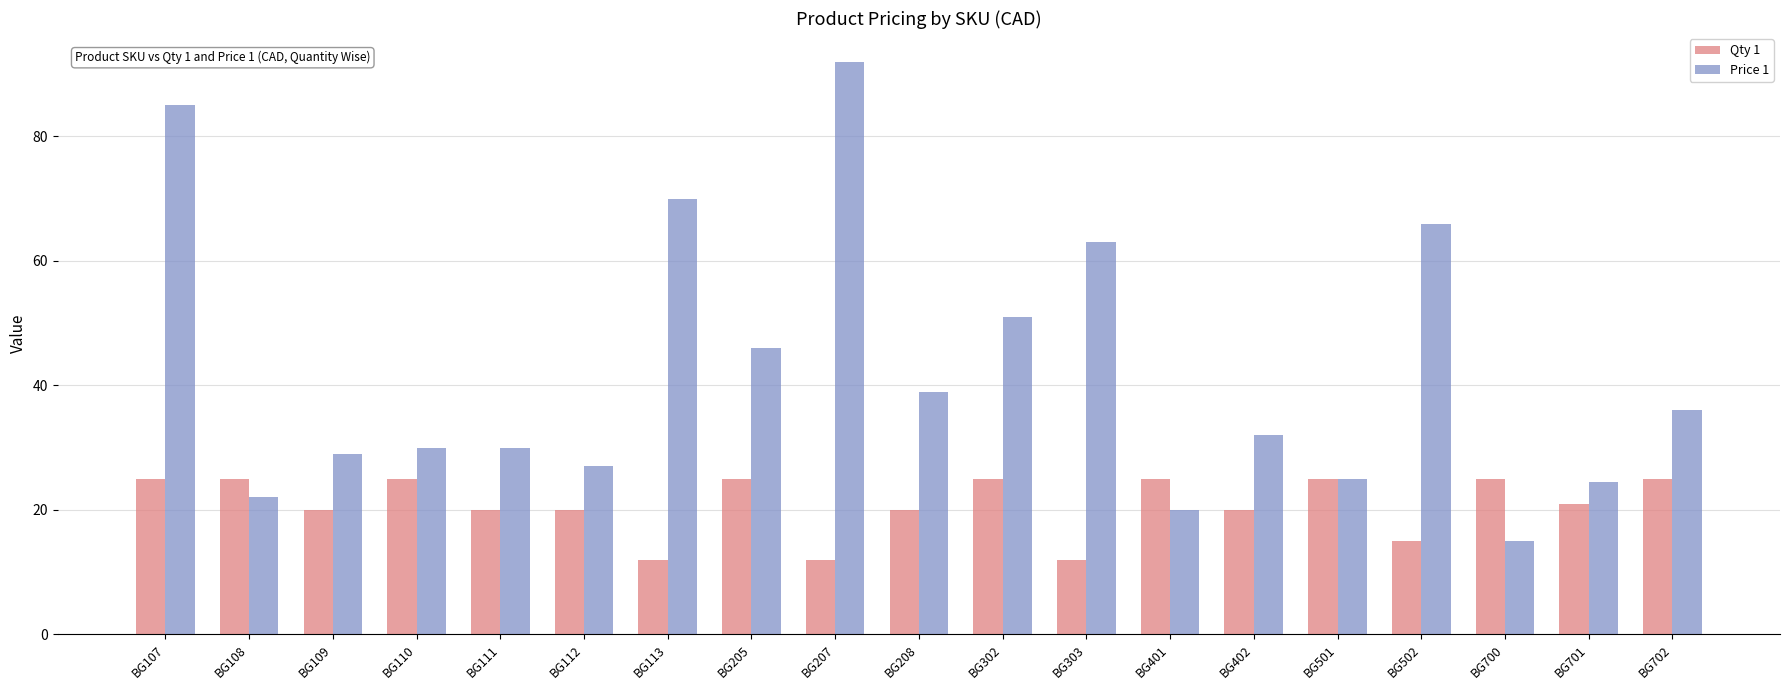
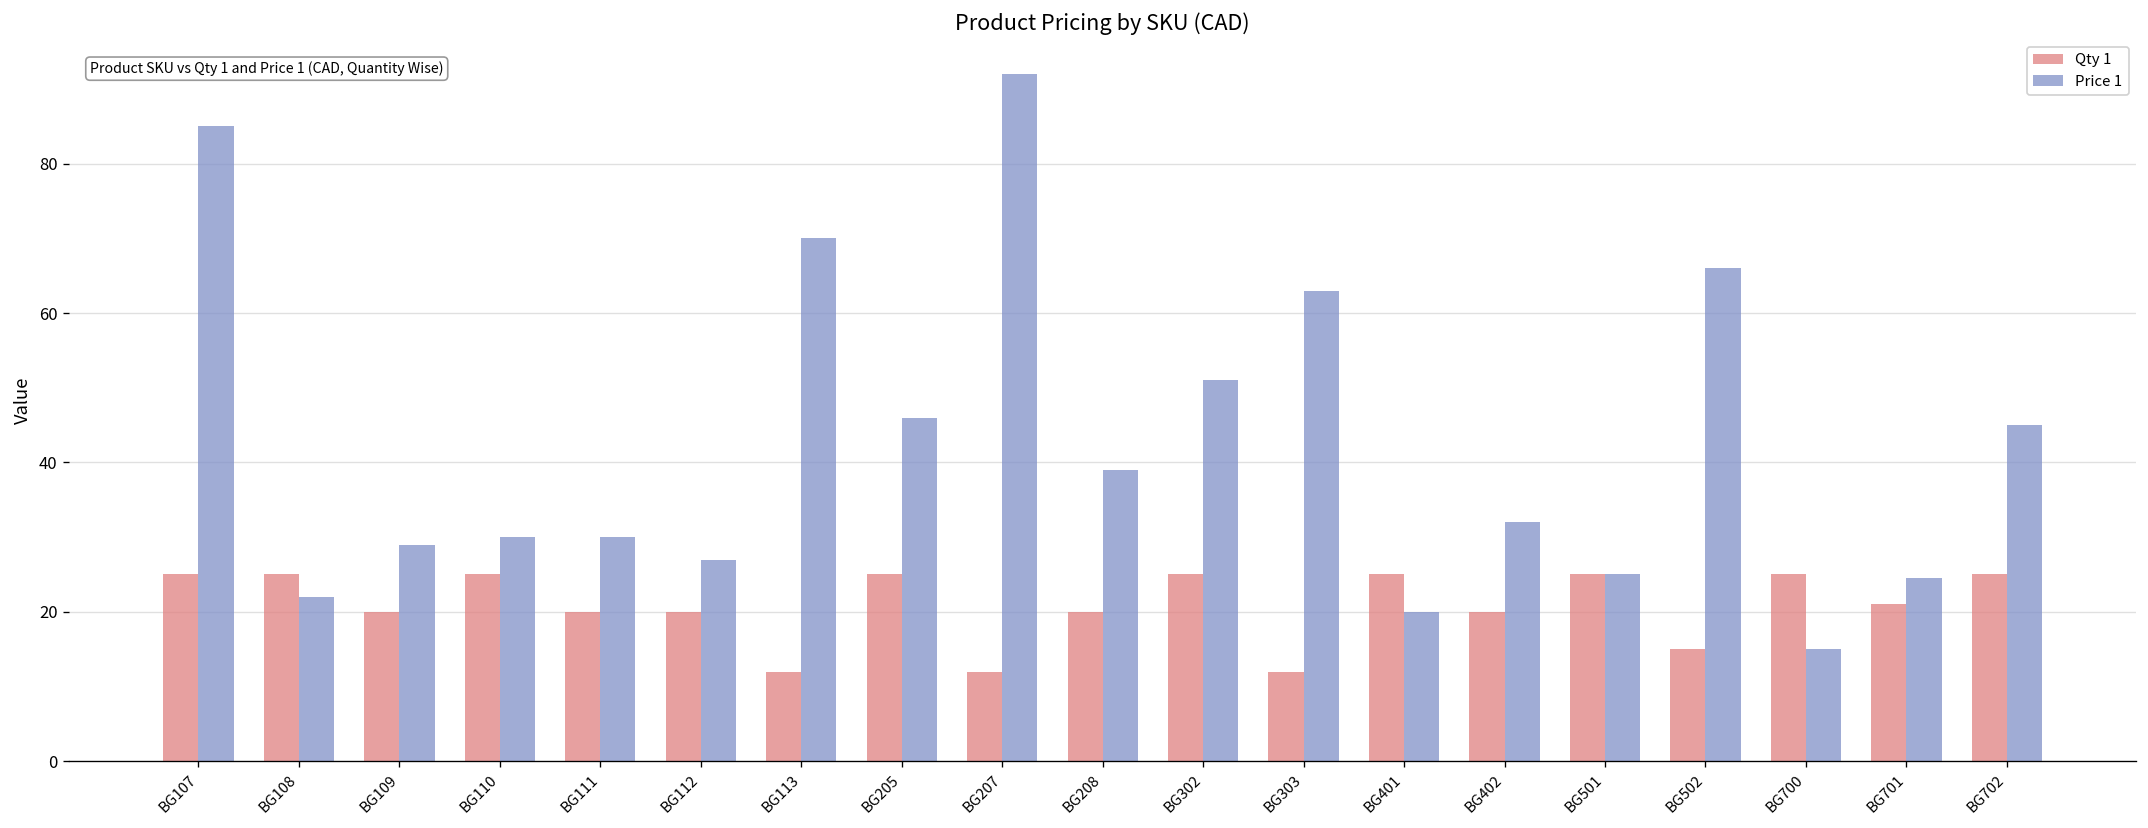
Price 1, BG702: 36 -> 45
